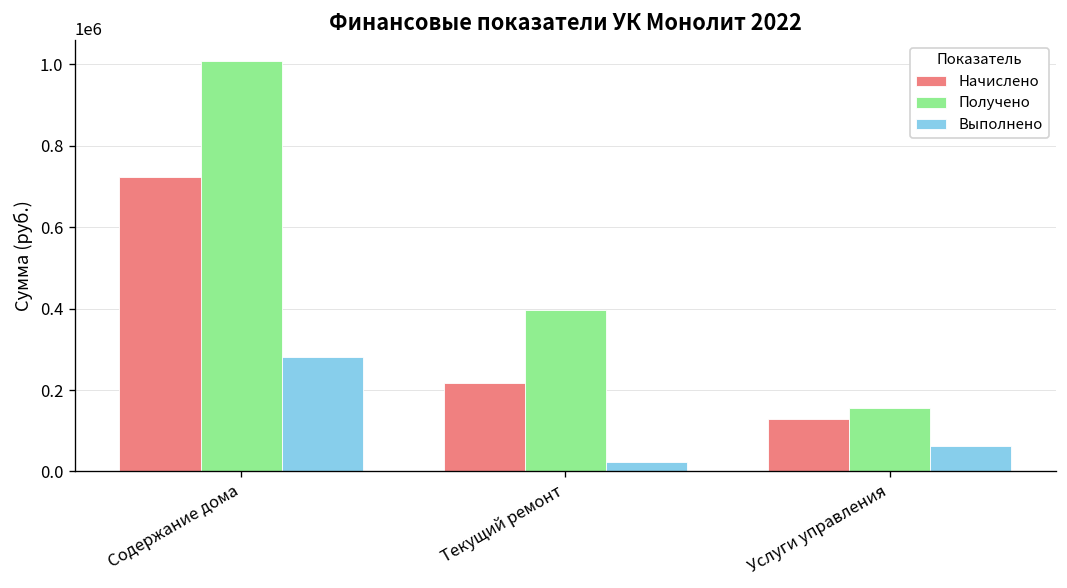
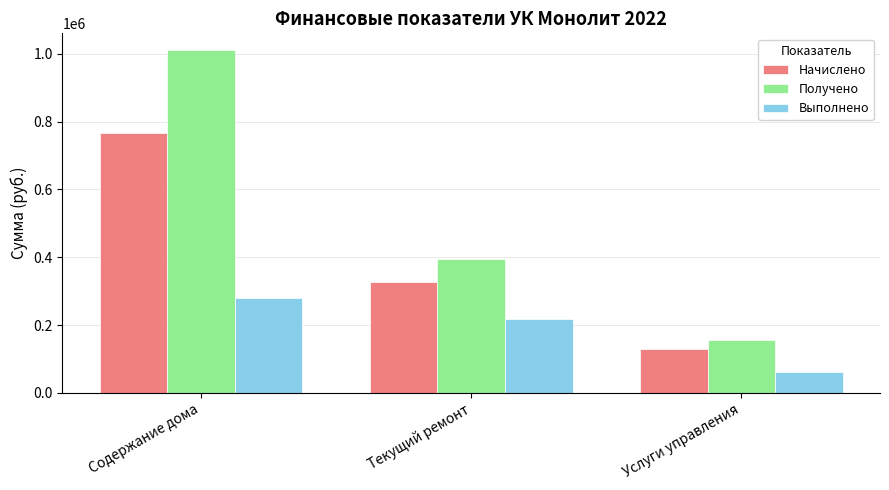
Начислено, Содержание дома: 720000 -> 760000
Начислено, Текущий ремонт: 220000 -> 330000
Выполнено, Текущий ремонт: 20000 -> 220000
